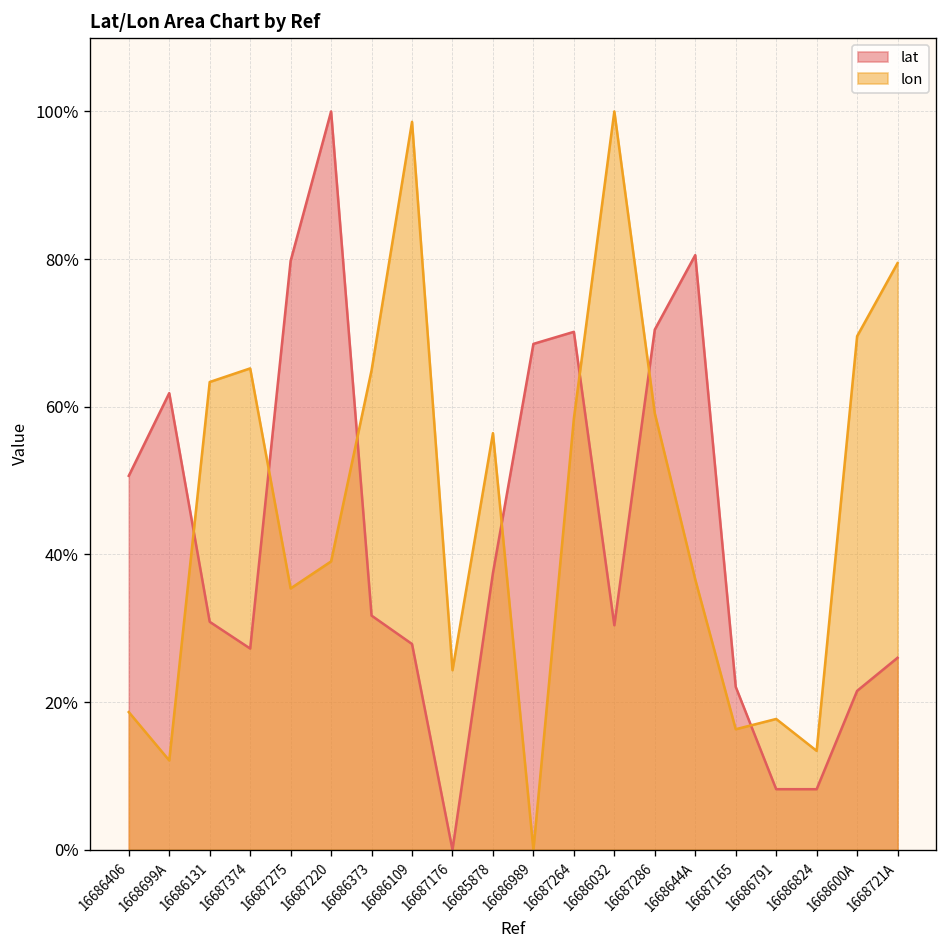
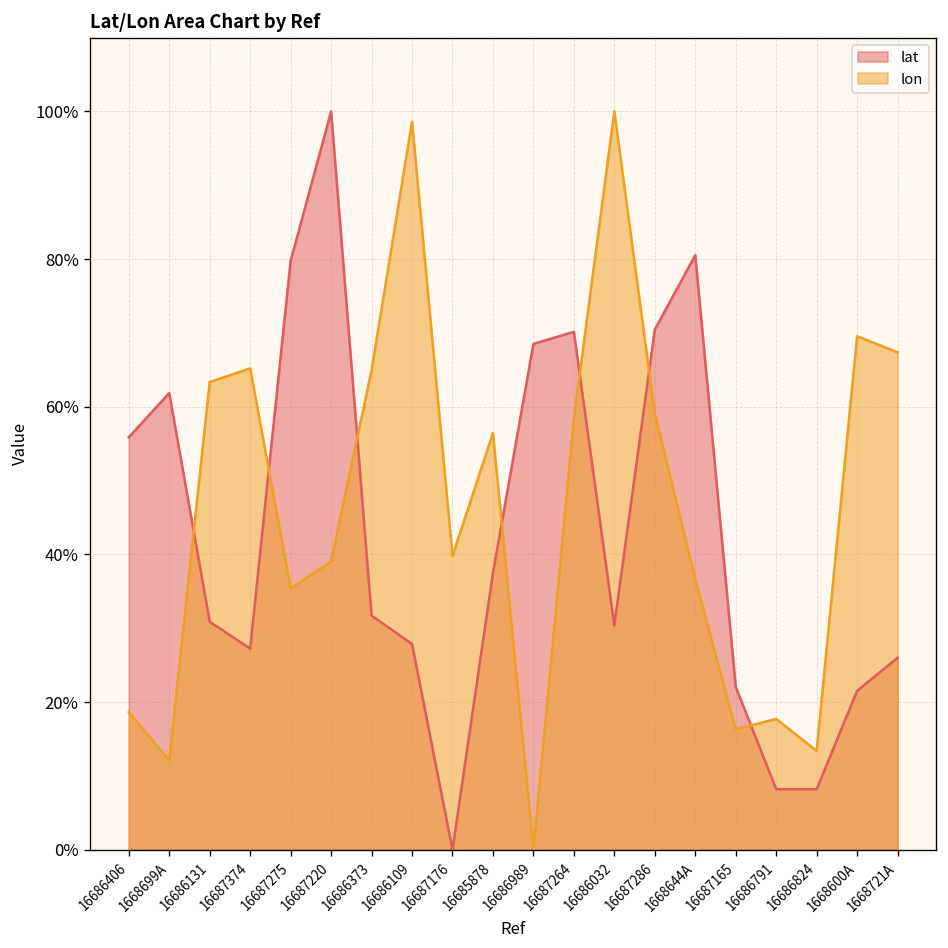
lat, 16686406: 51% -> 56%
lon, 16687176: 24% -> 40%
lon, 1668721A: 79% -> 67%
